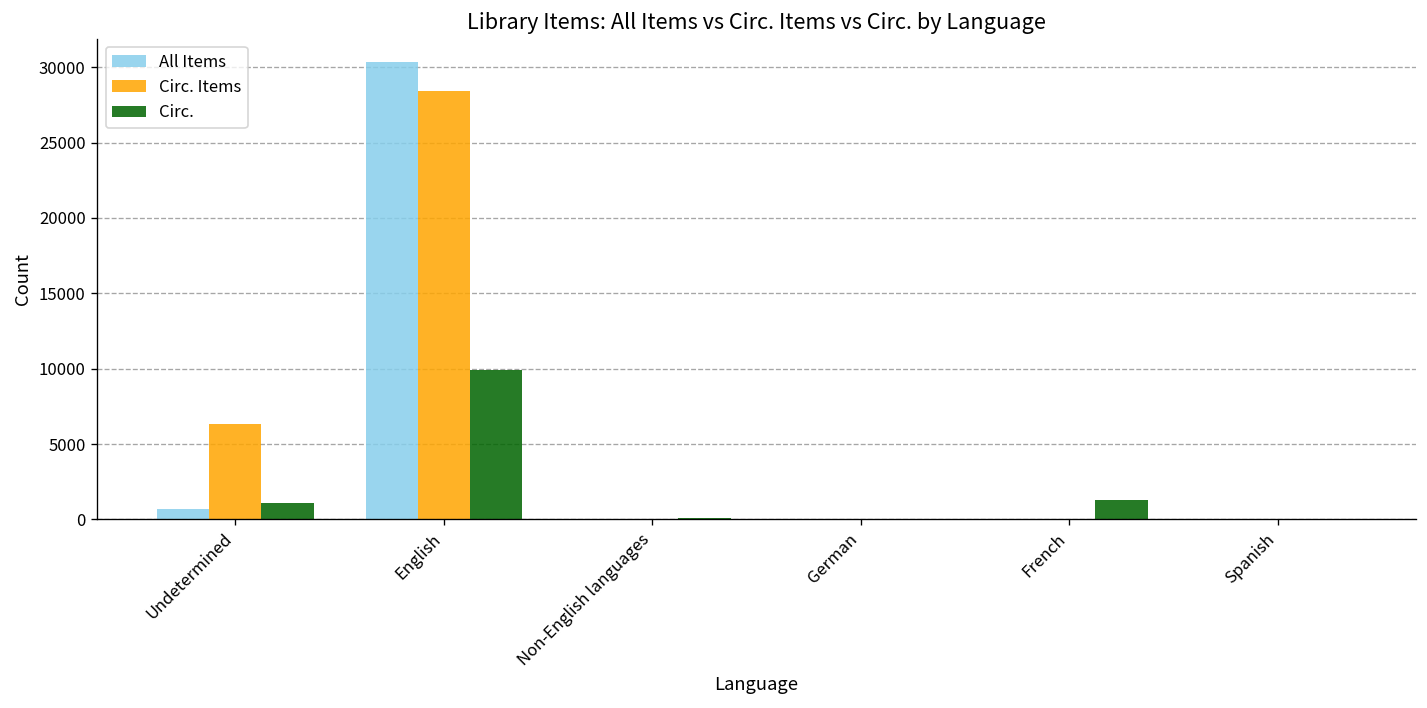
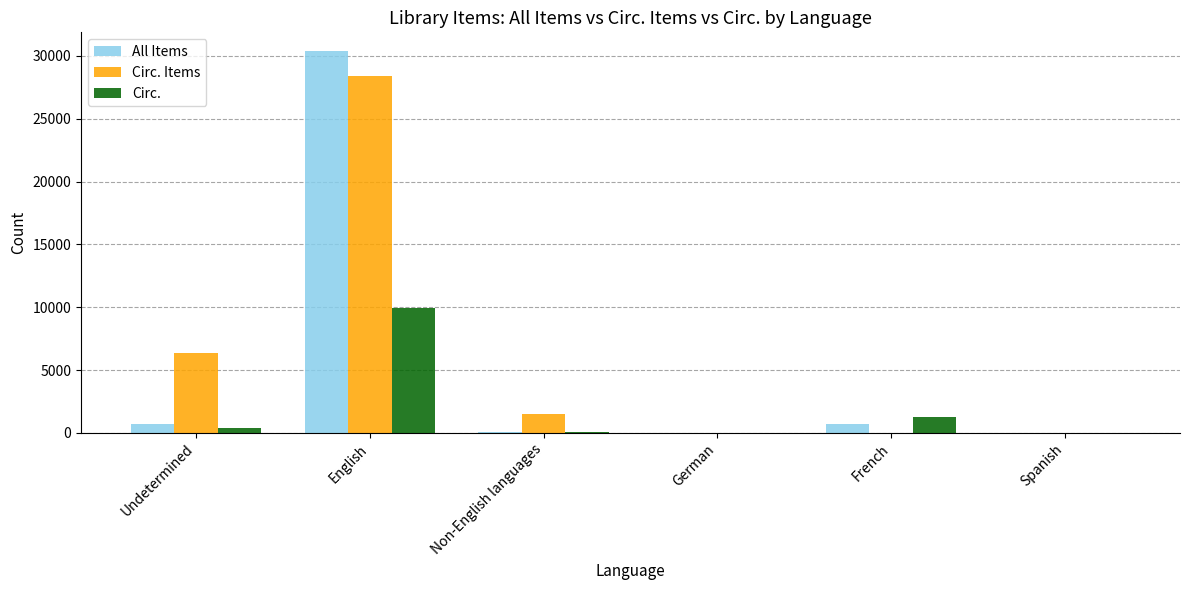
Circ., Undetermined: 1100 -> 400
Circ. Items, Non-English languages: 0 -> 1500
All Items, French: 0 -> 700
